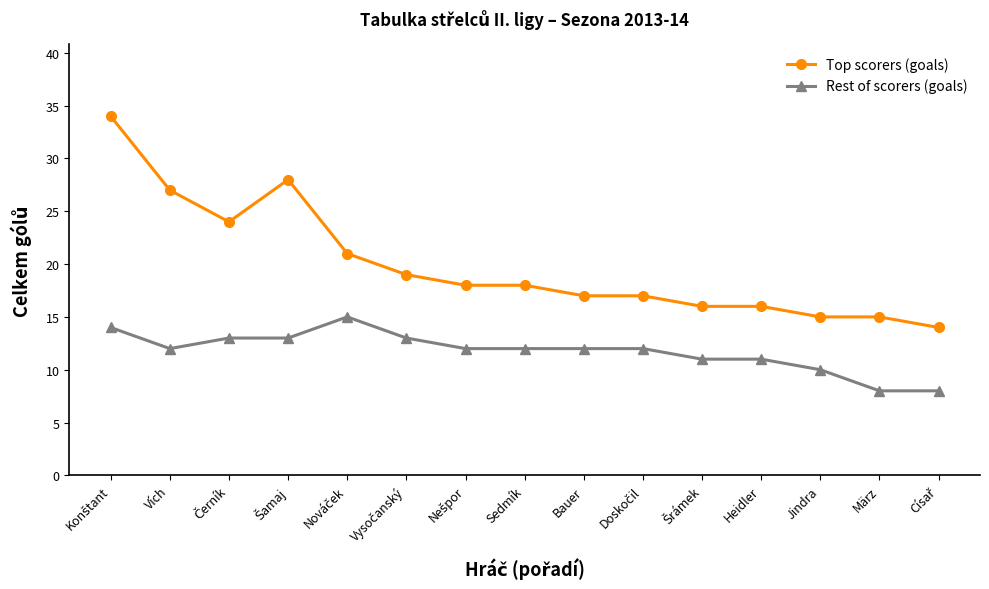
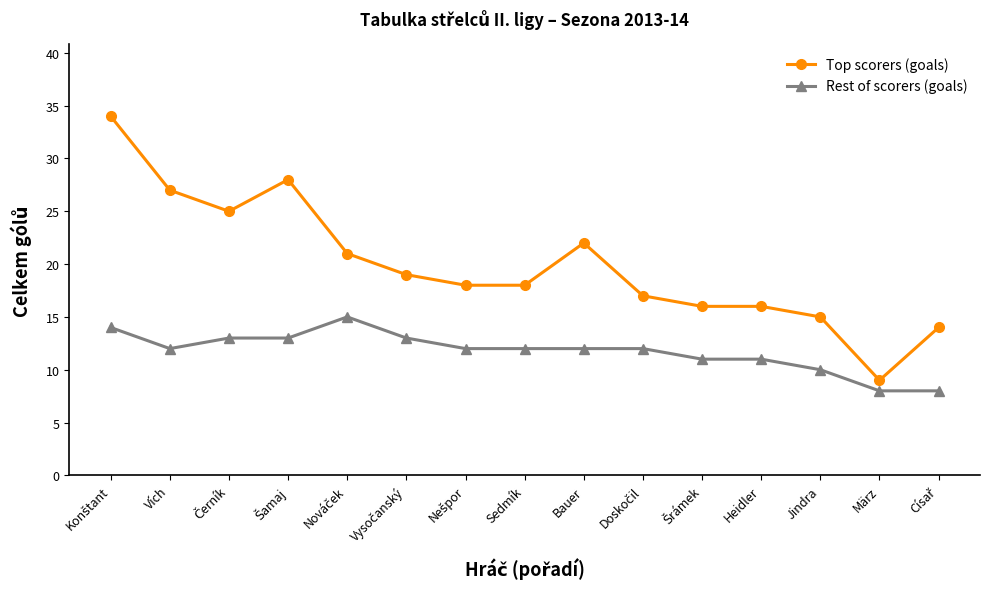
Top scorers (goals), Černík: 24 -> 25
Top scorers (goals), Bauer: 17 -> 22
Top scorers (goals), März: 15 -> 9
